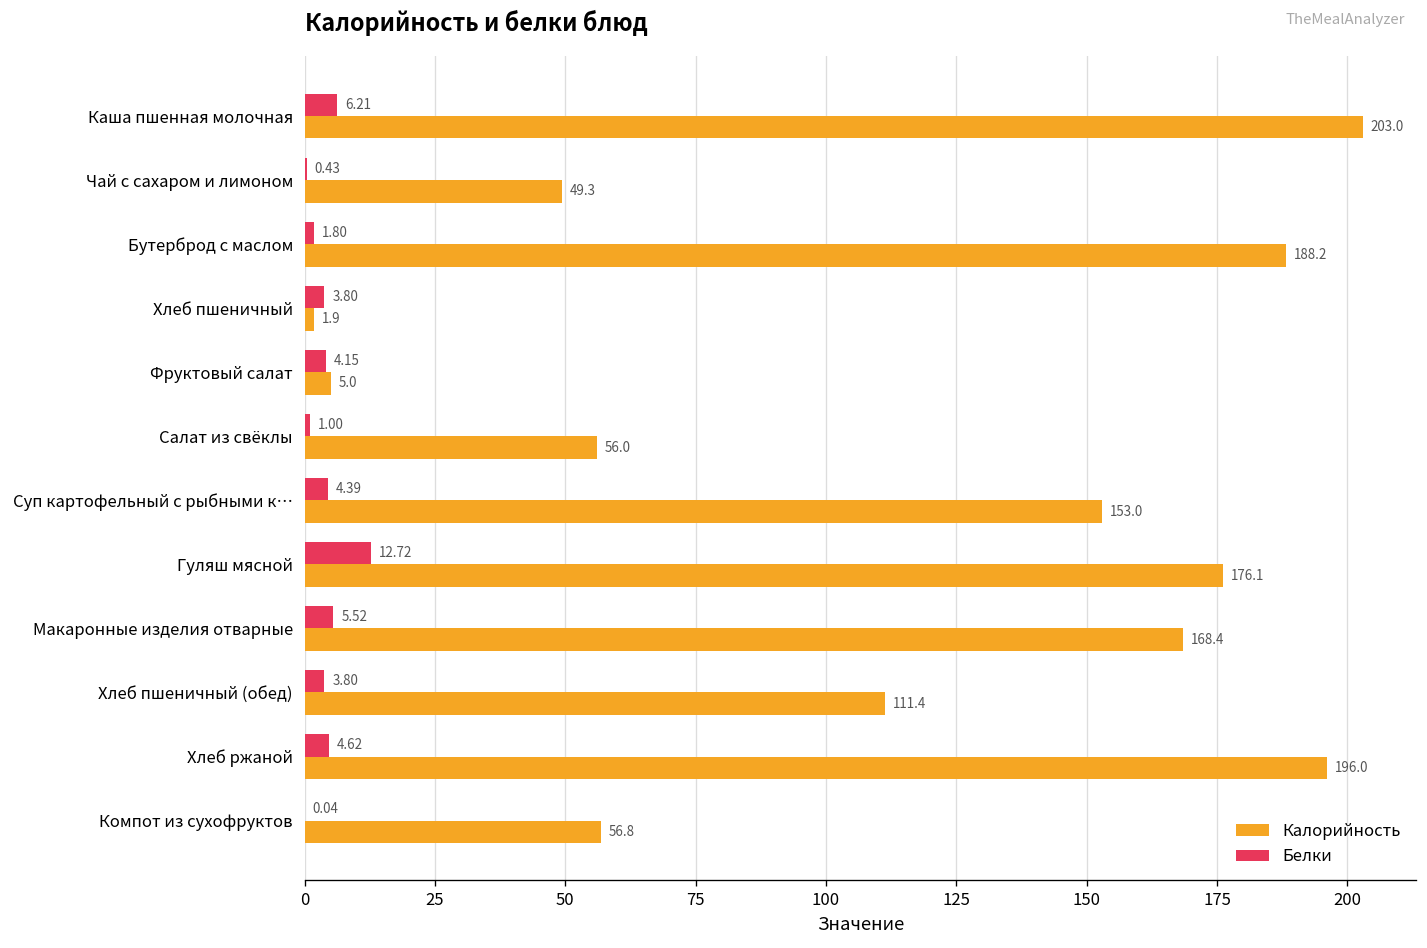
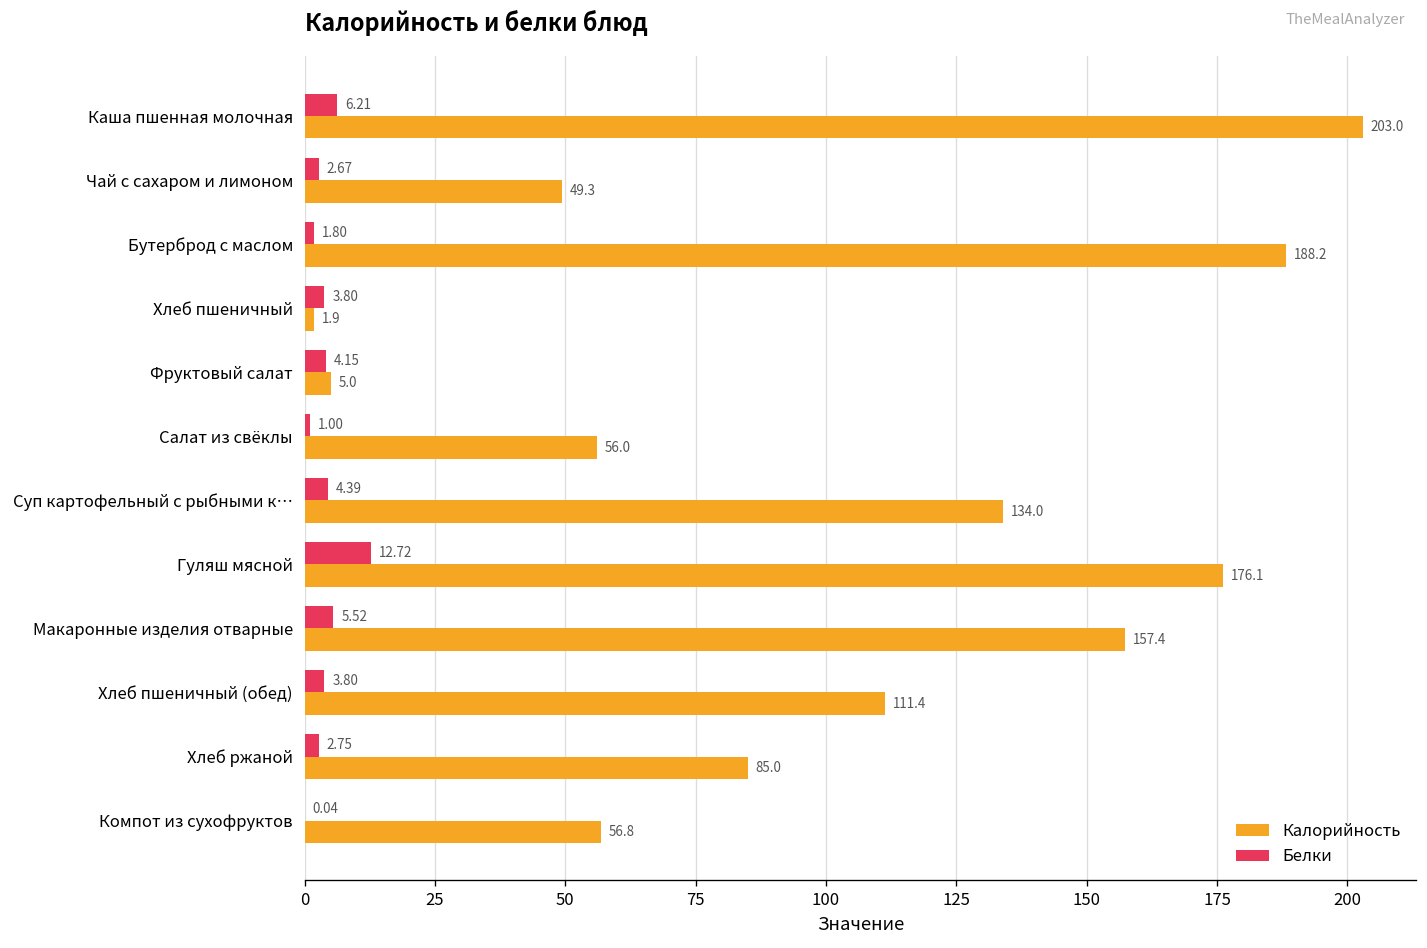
Белки, Чай с сахаром и лимоном: 0.43 -> 2.67
Калорийность, Суп картофельный с рыбными к…: 153.0 -> 134.0
Калорийность, Макаронные изделия отварные: 168.4 -> 157.4
Белки, Хлеб ржаной: 4.62 -> 2.75
Калорийность, Хлеб ржаной: 196.0 -> 85.0
